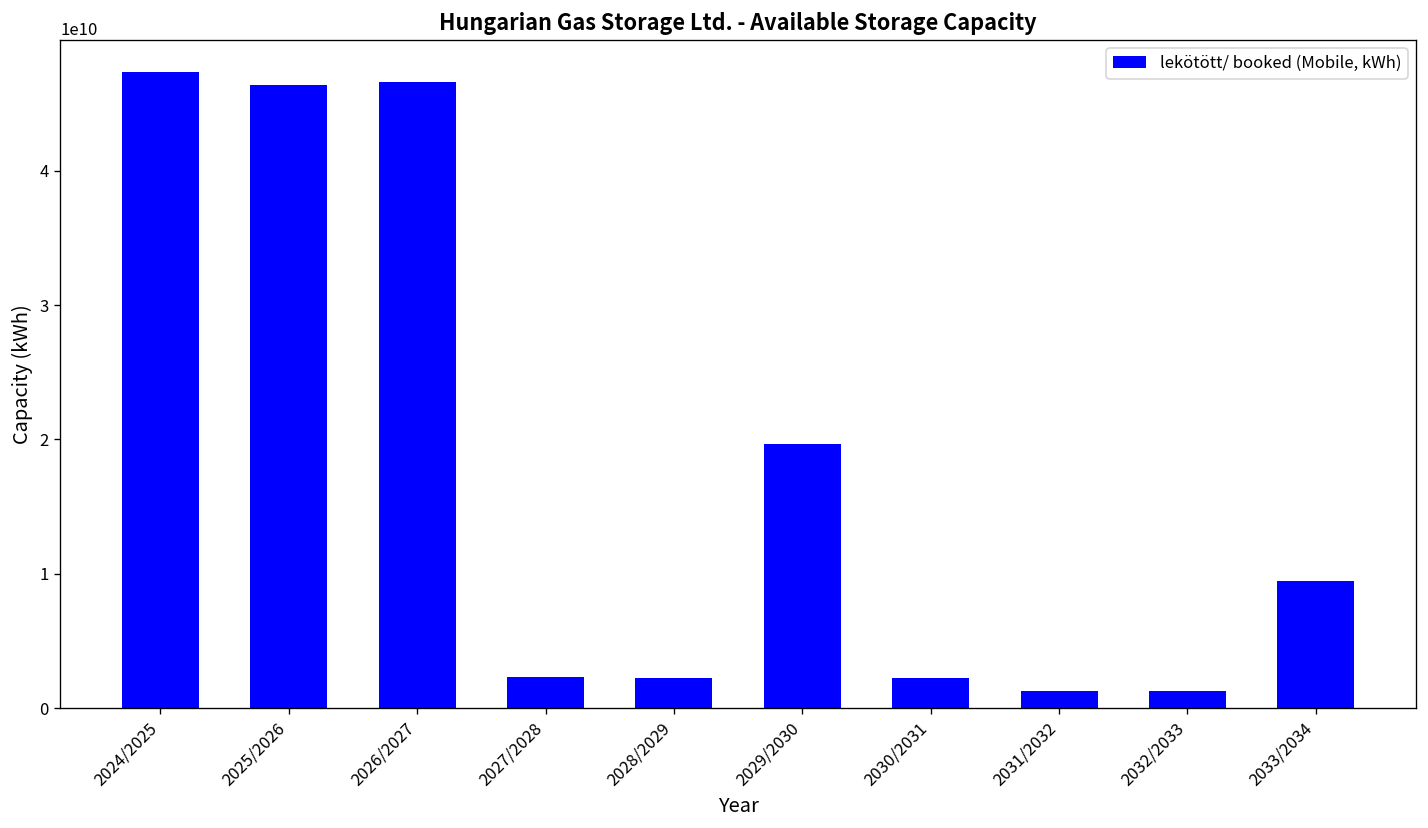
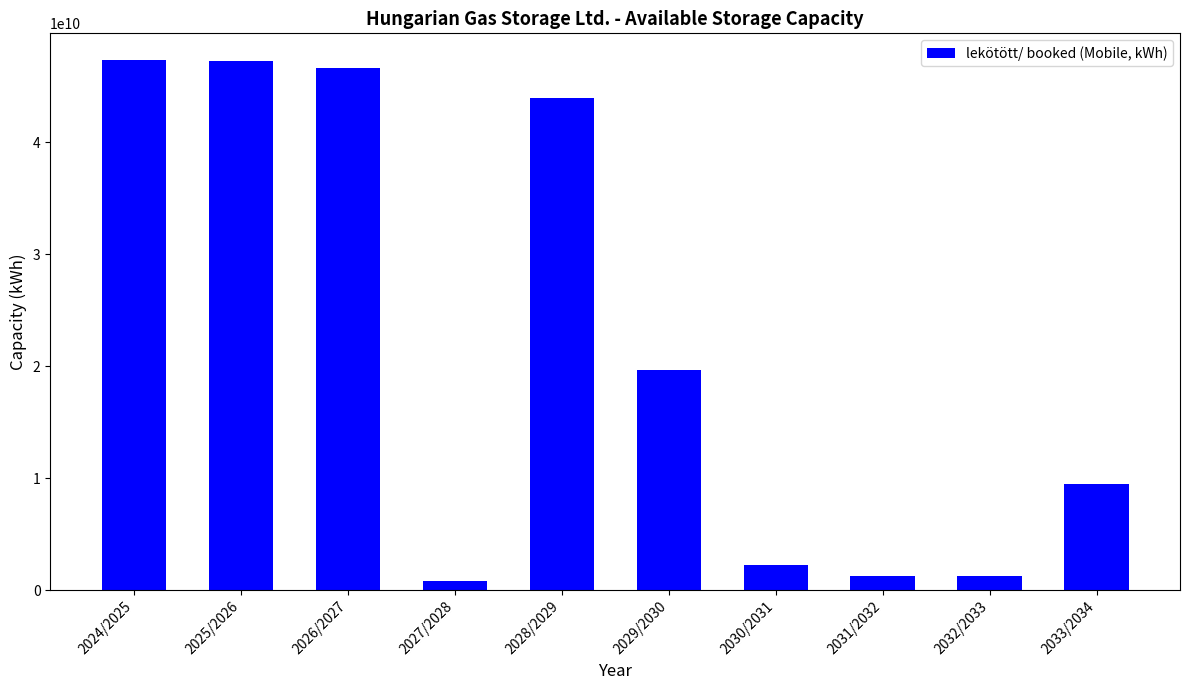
2025/2026: 46400000000 -> 47200000000
2027/2028: 2300000000 -> 900000000
2028/2029: 2300000000 -> 43900000000
